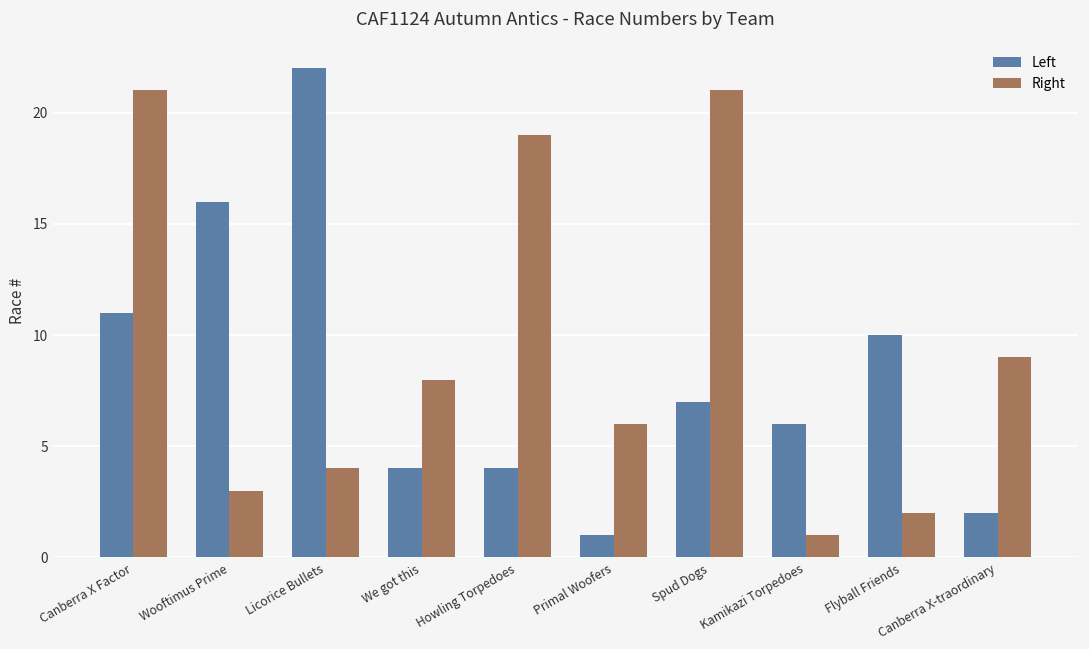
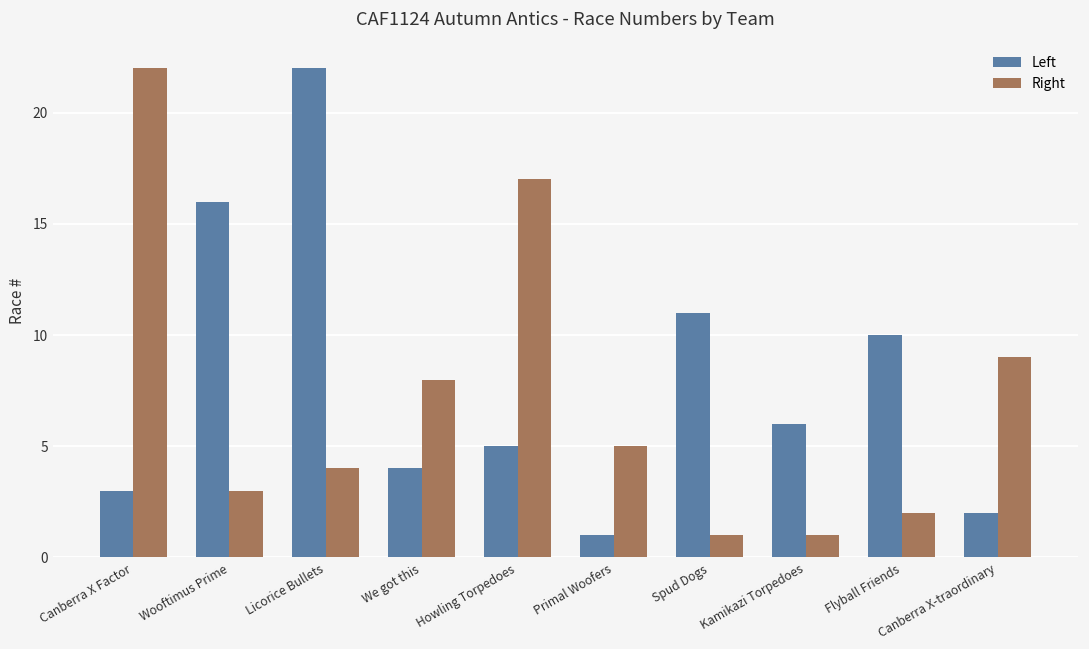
Left, Canberra X Factor: 11 -> 3
Right, Canberra X Factor: 21 -> 22
Left, Howling Torpedoes: 4 -> 5
Right, Howling Torpedoes: 19 -> 17
Right, Primal Woofers: 6 -> 5
Left, Spud Dogs: 7 -> 11
Right, Spud Dogs: 21 -> 1
